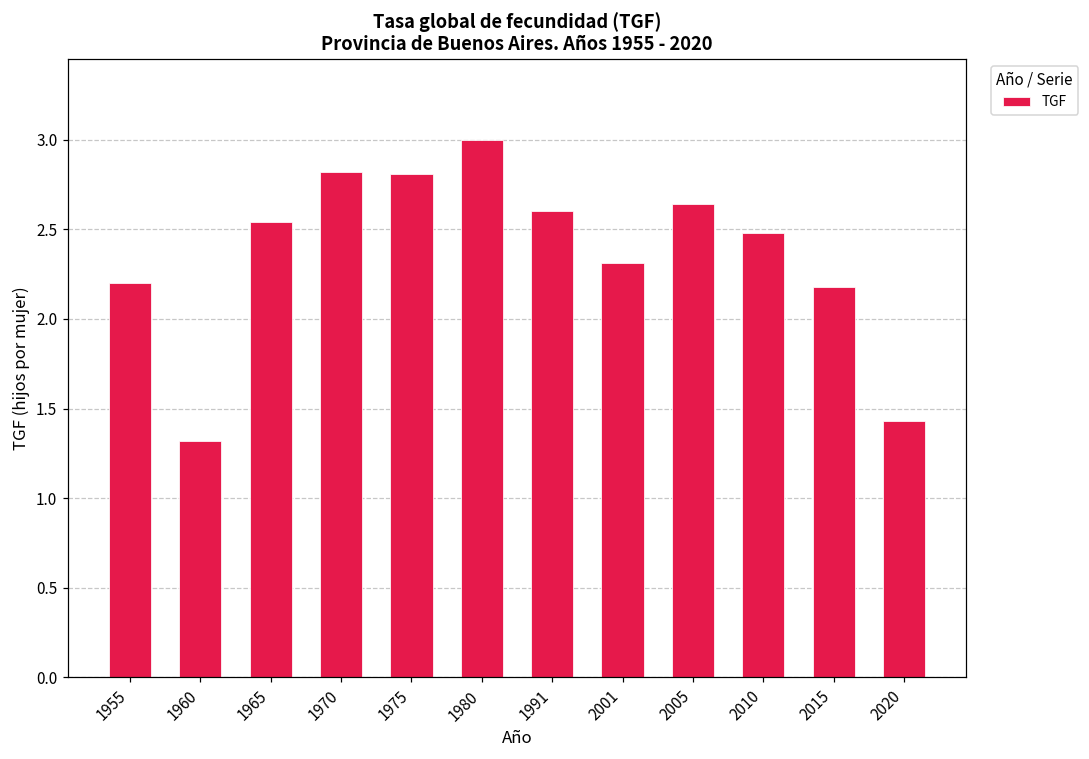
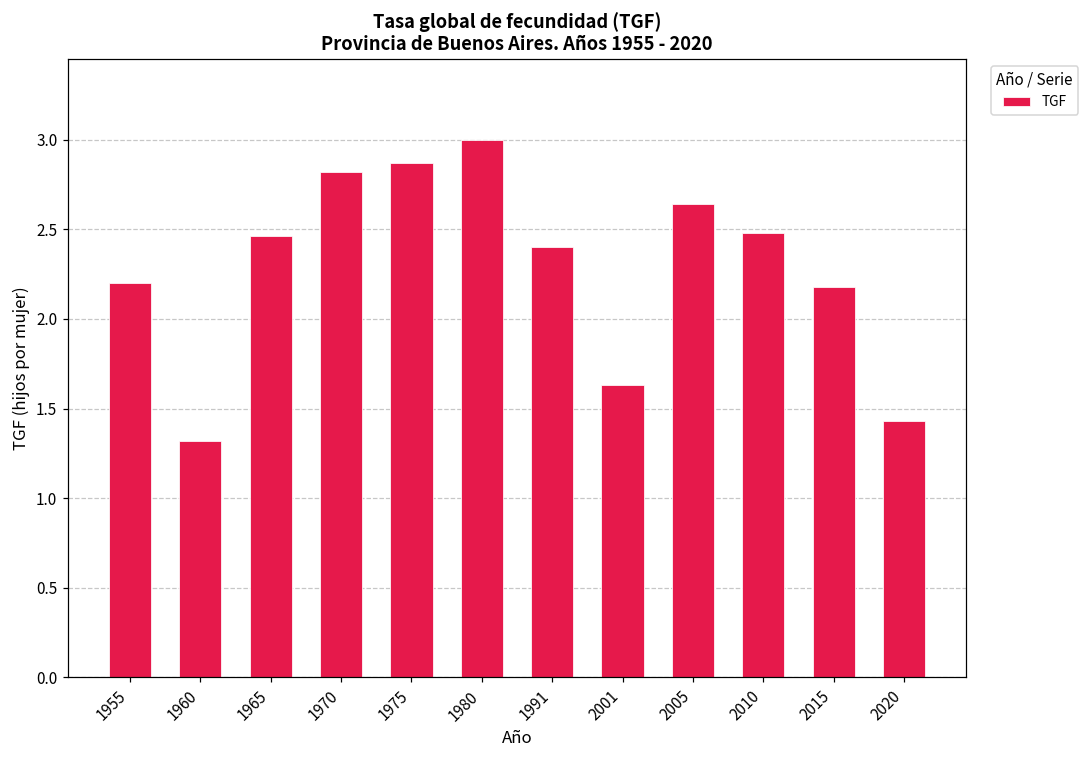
1965: 2.54 -> 2.46
1975: 2.81 -> 2.87
1991: 2.6 -> 2.4
2001: 2.31 -> 1.63
